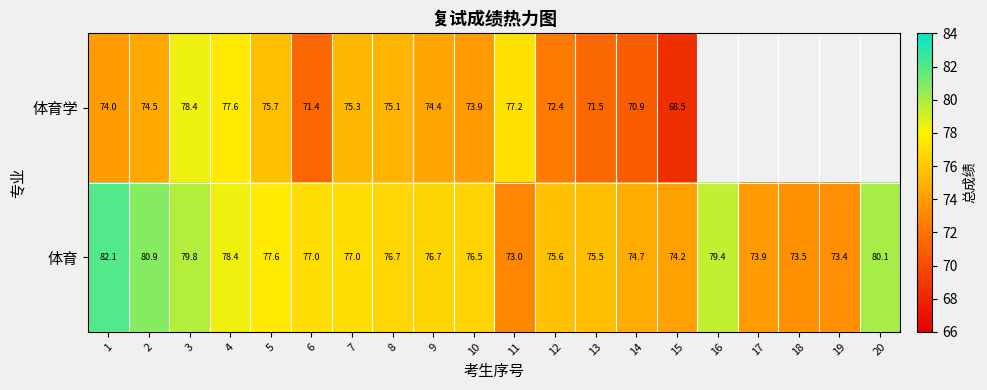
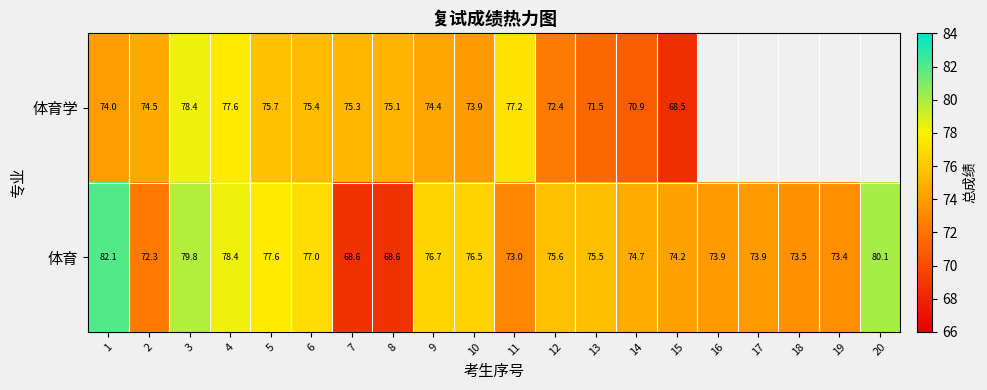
体育学, 6: 71.4 -> 75.4
体育, 2: 80.9 -> 72.3
体育, 7: 77.0 -> 68.6
体育, 8: 76.7 -> 68.6
体育, 16: 79.4 -> 73.9
